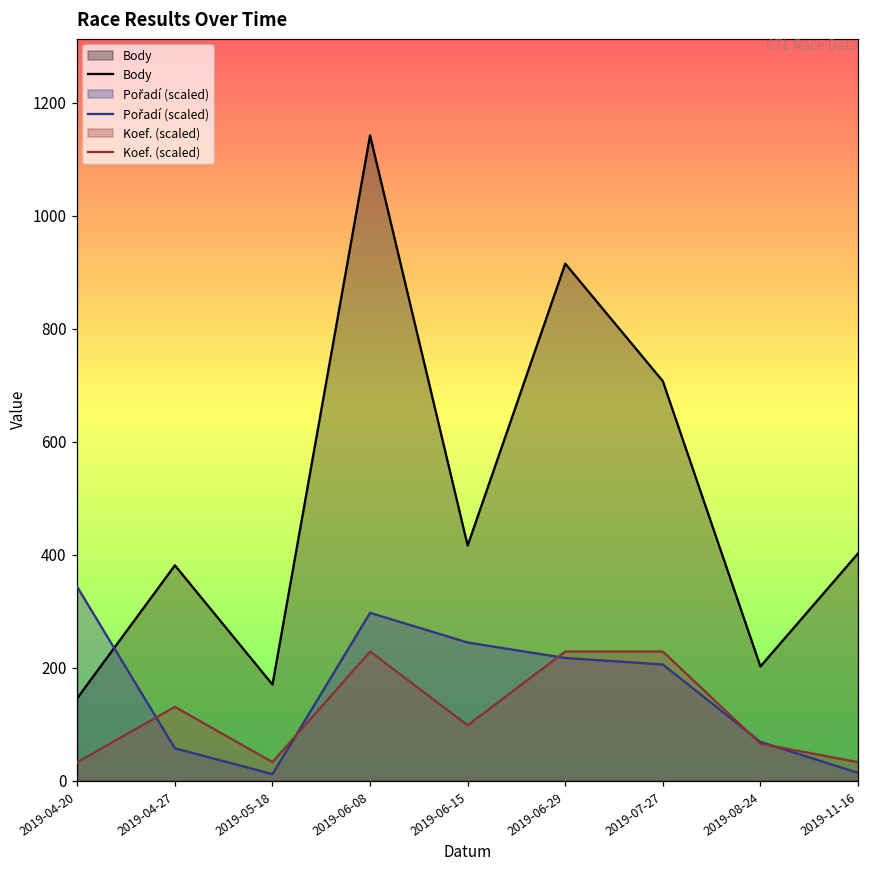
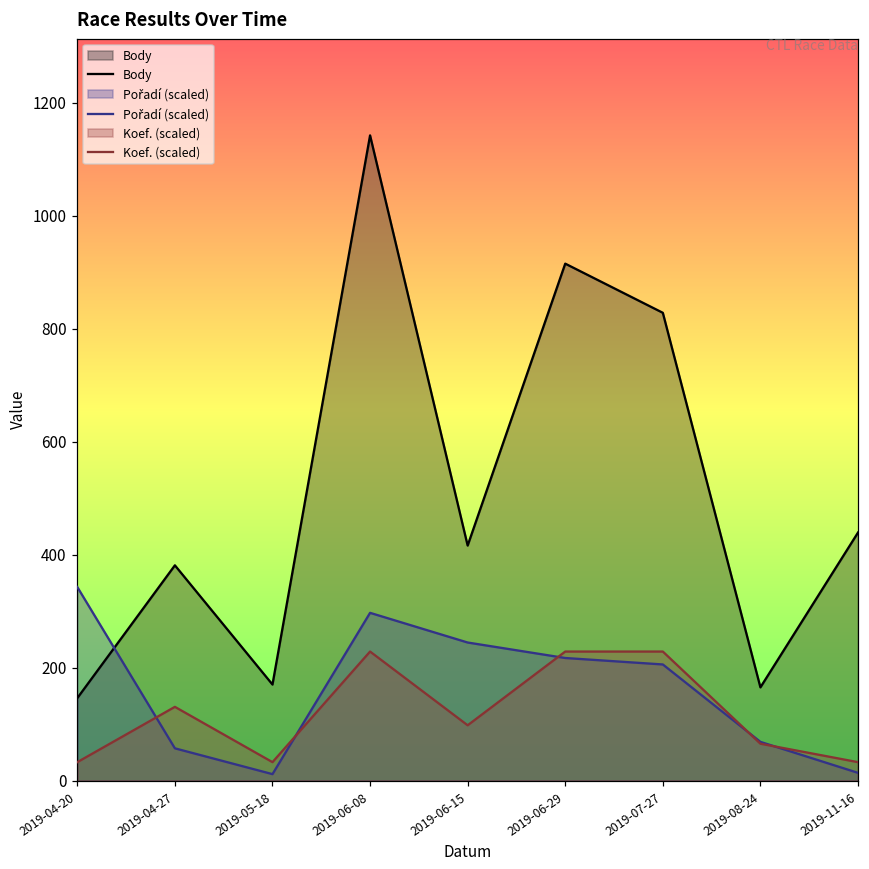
Body, 2019-07-27: 710 -> 830
Body, 2019-08-24: 200 -> 170
Body, 2019-11-16: 400 -> 440
